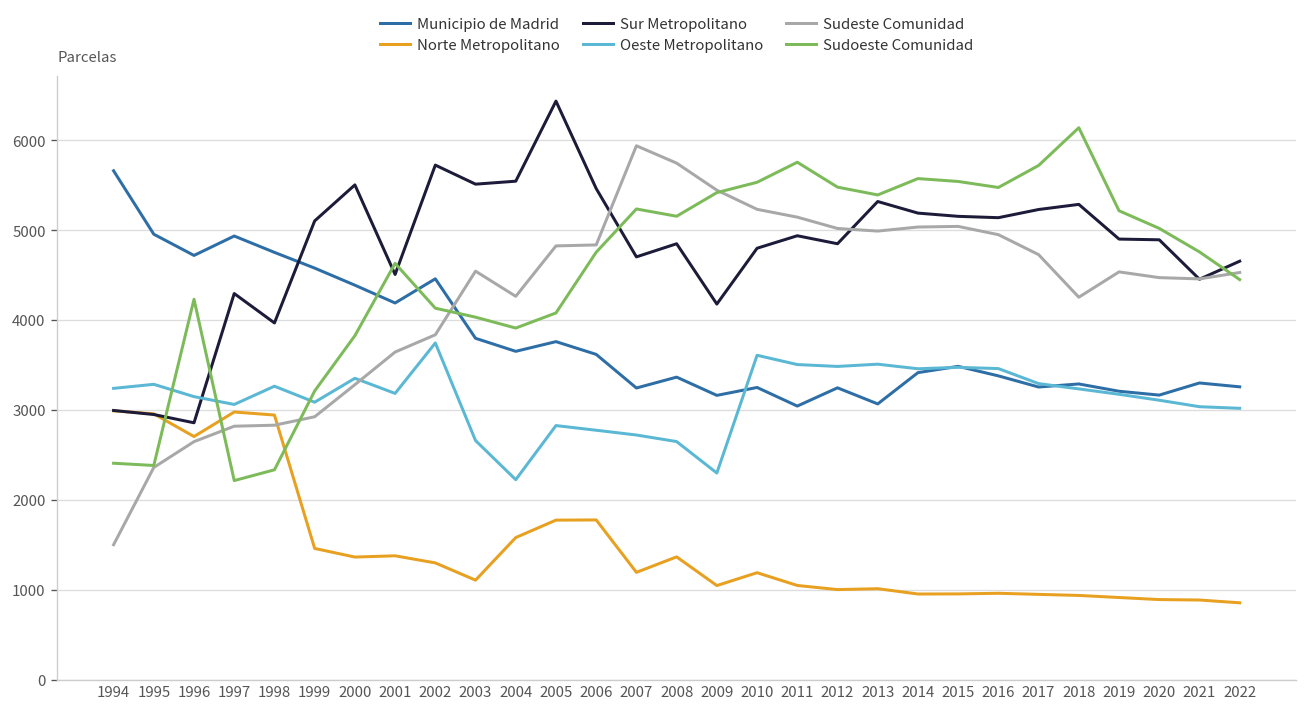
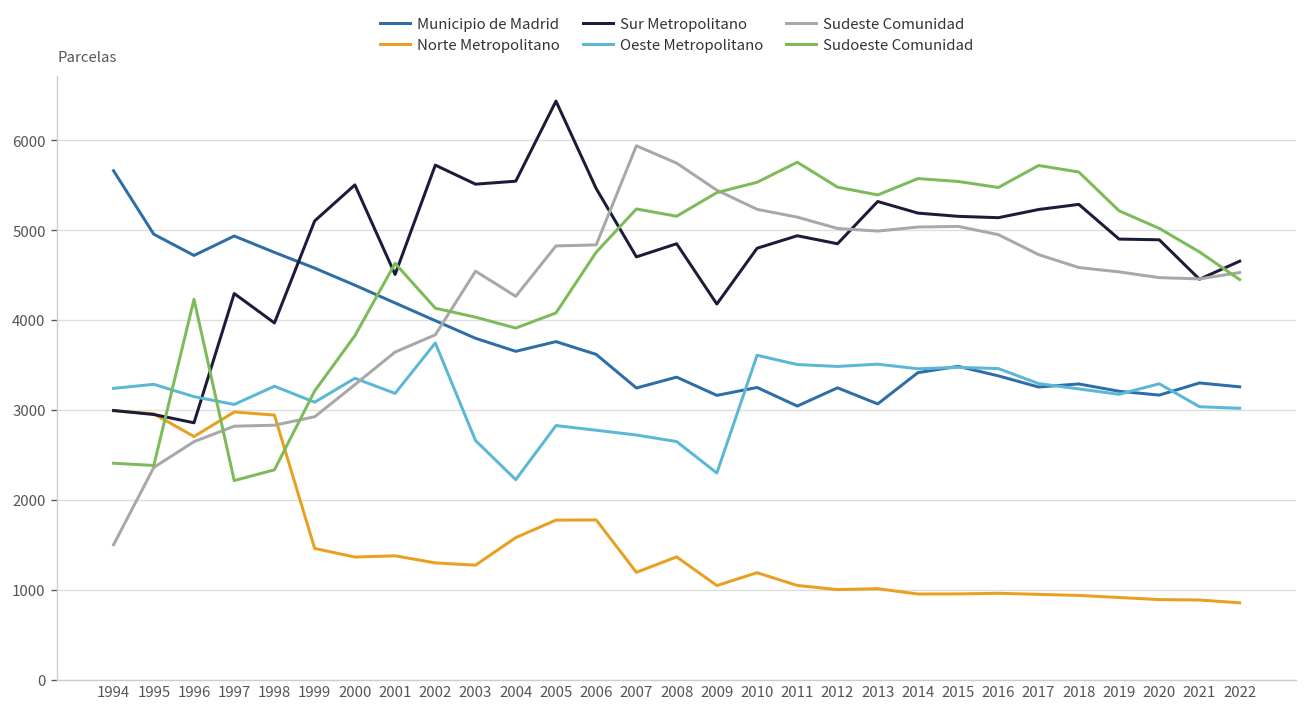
Municipio de Madrid, 2002: 4500 -> 4000
Norte Metropolitano, 2003: 1100 -> 1300
Sudeste Comunidad, 2018: 4300 -> 4600
Sudoeste Comunidad, 2018: 6100 -> 5600
Oeste Metropolitano, 2020: 3100 -> 3300
